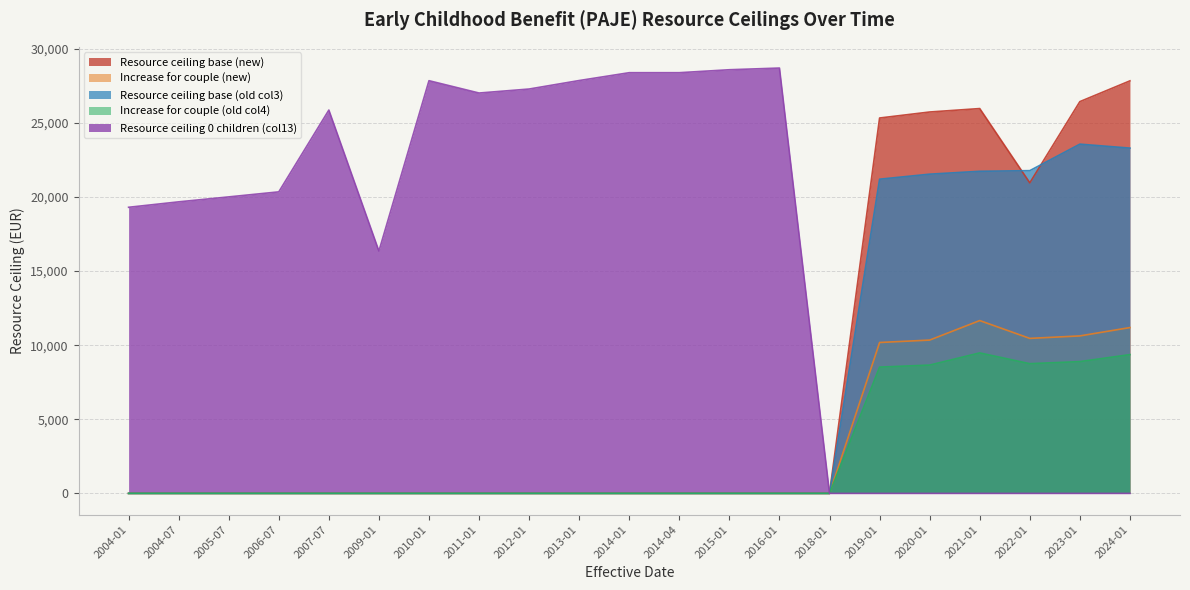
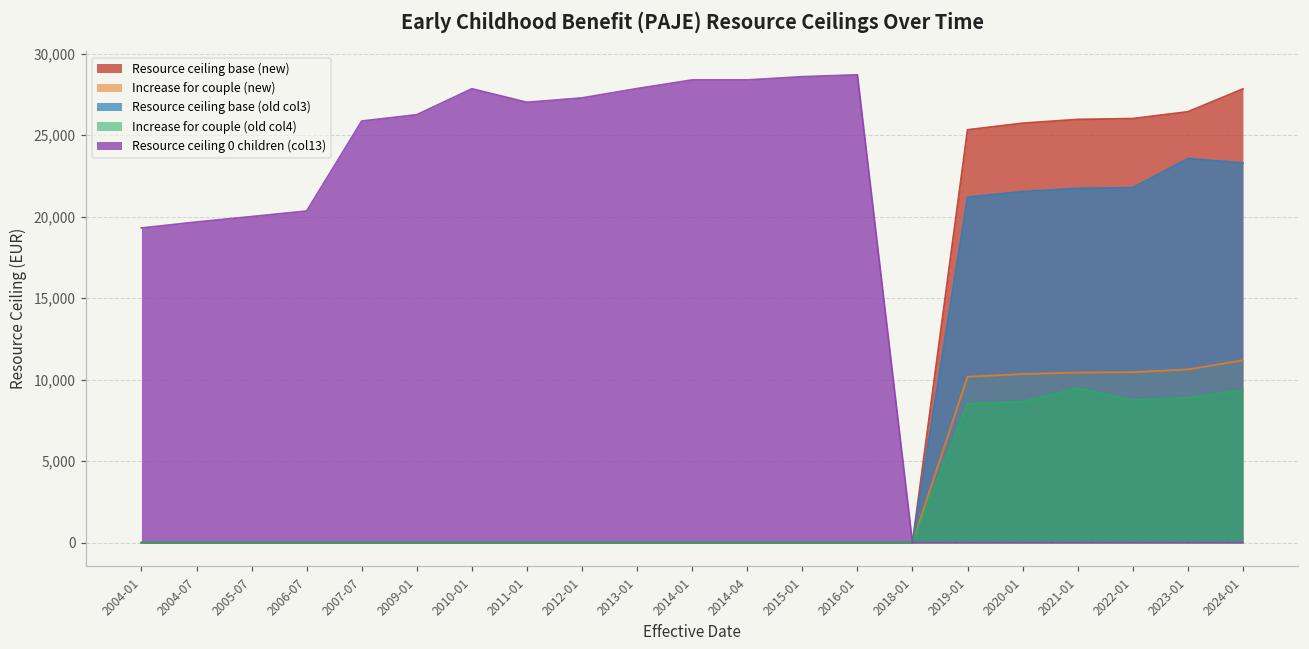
Resource ceiling 0 children (col13), 2009-01: 16,300 -> 26,300
Increase for couple (new), 2021-01: 11,700 -> 10,400
Resource ceiling base (new), 2022-01: 21,000 -> 26,000
